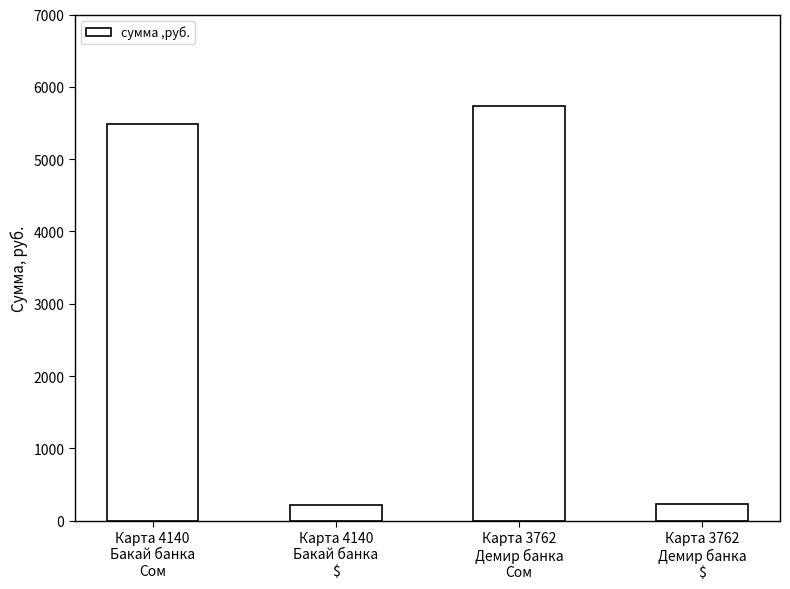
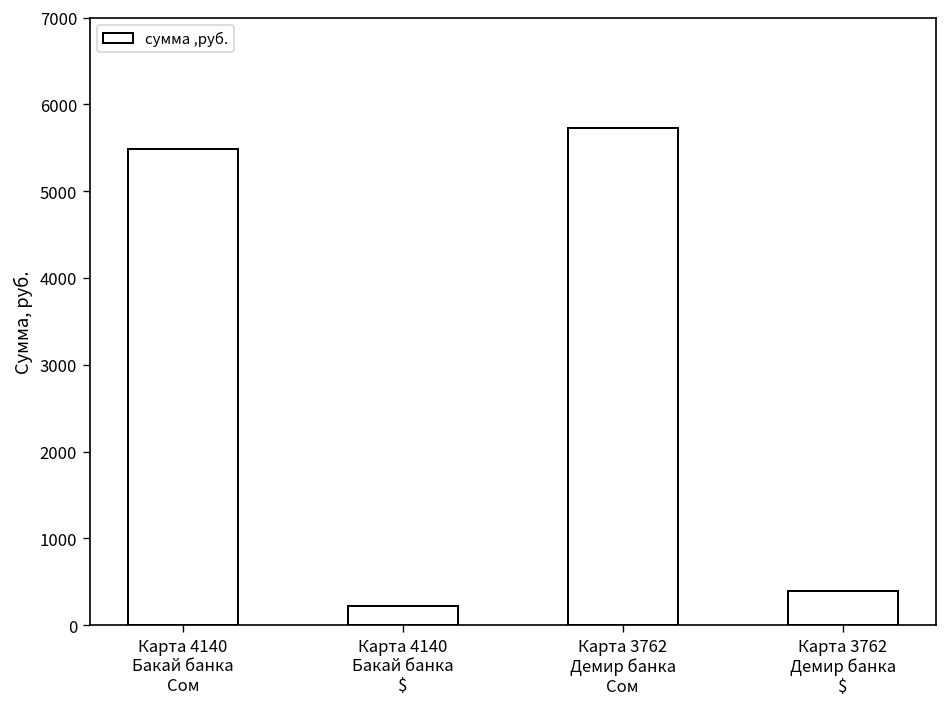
Карта 3762 Демир банка $: 200 -> 400
